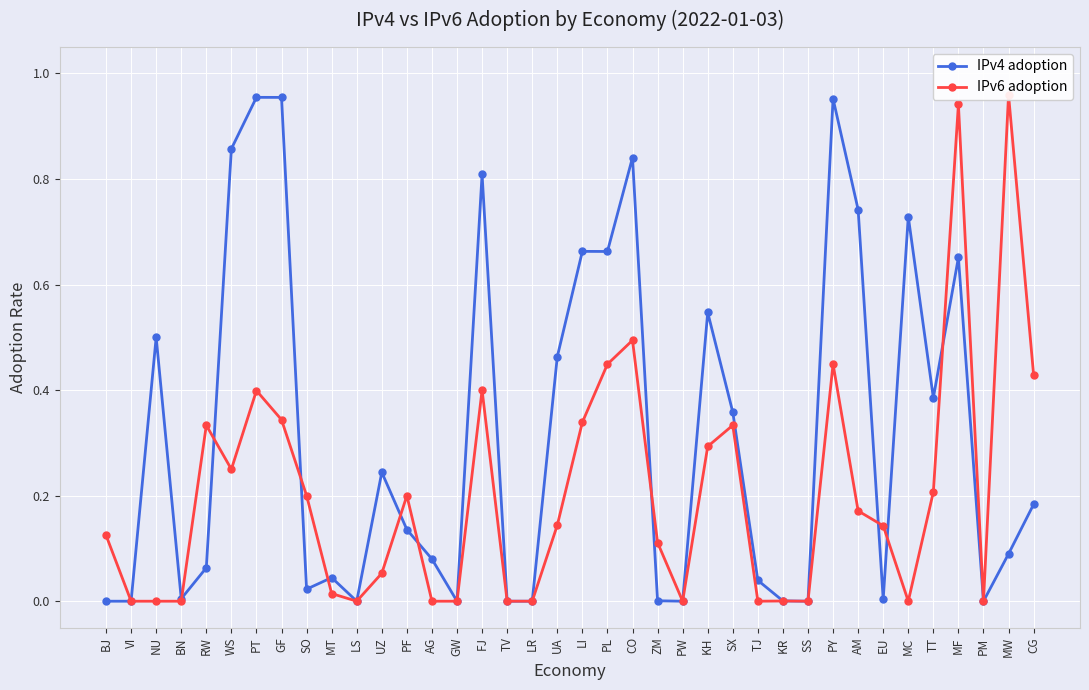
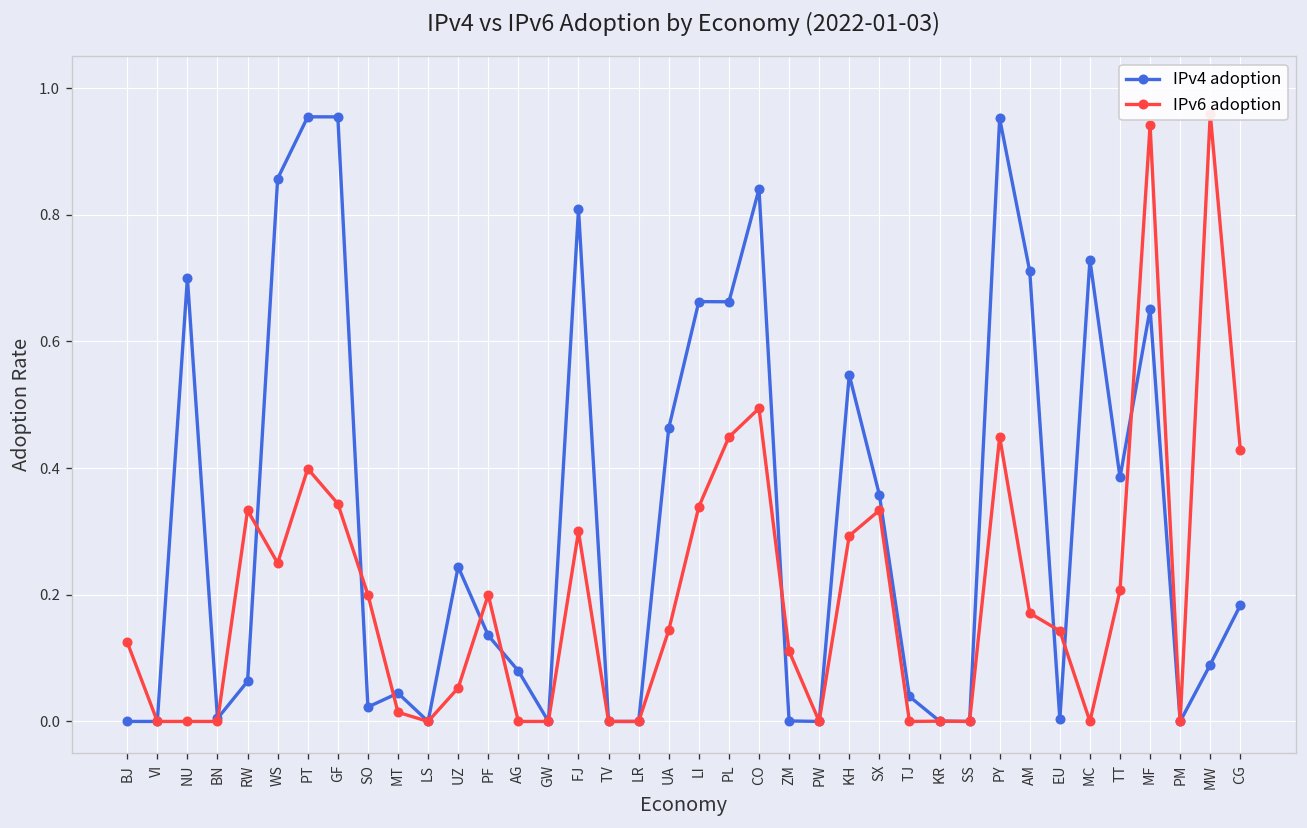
IPv4 adoption, NU: 0.5 -> 0.7
IPv6 adoption, FJ: 0.4 -> 0.3
IPv4 adoption, AM: 0.74 -> 0.71
